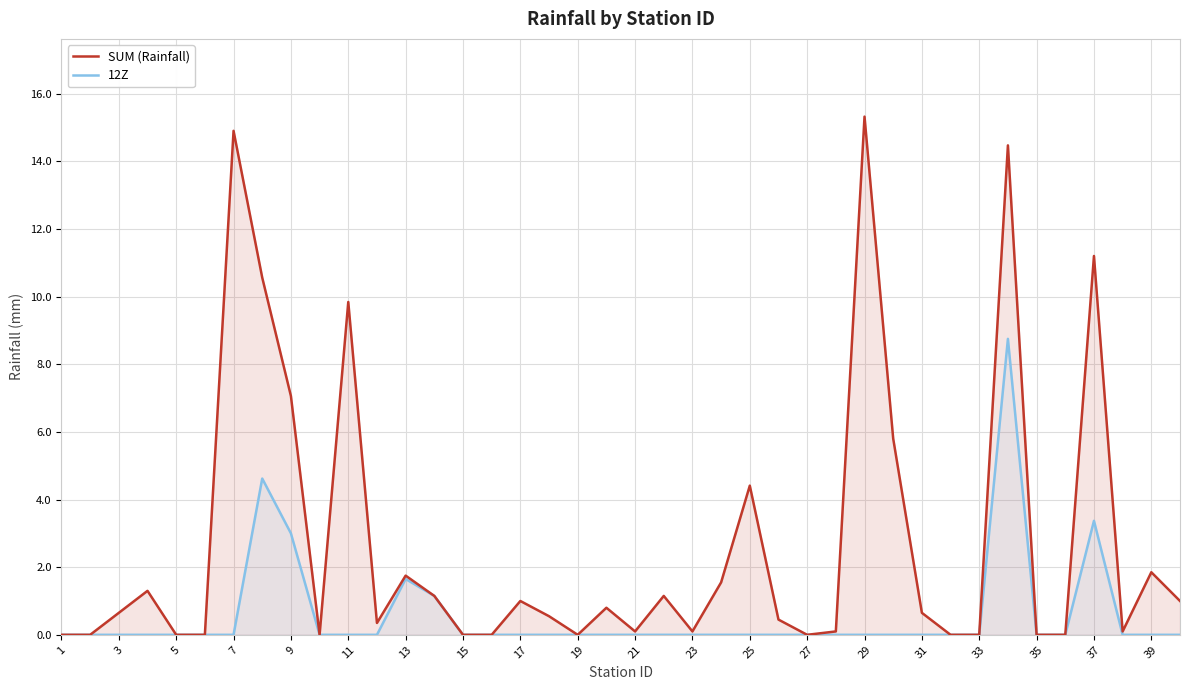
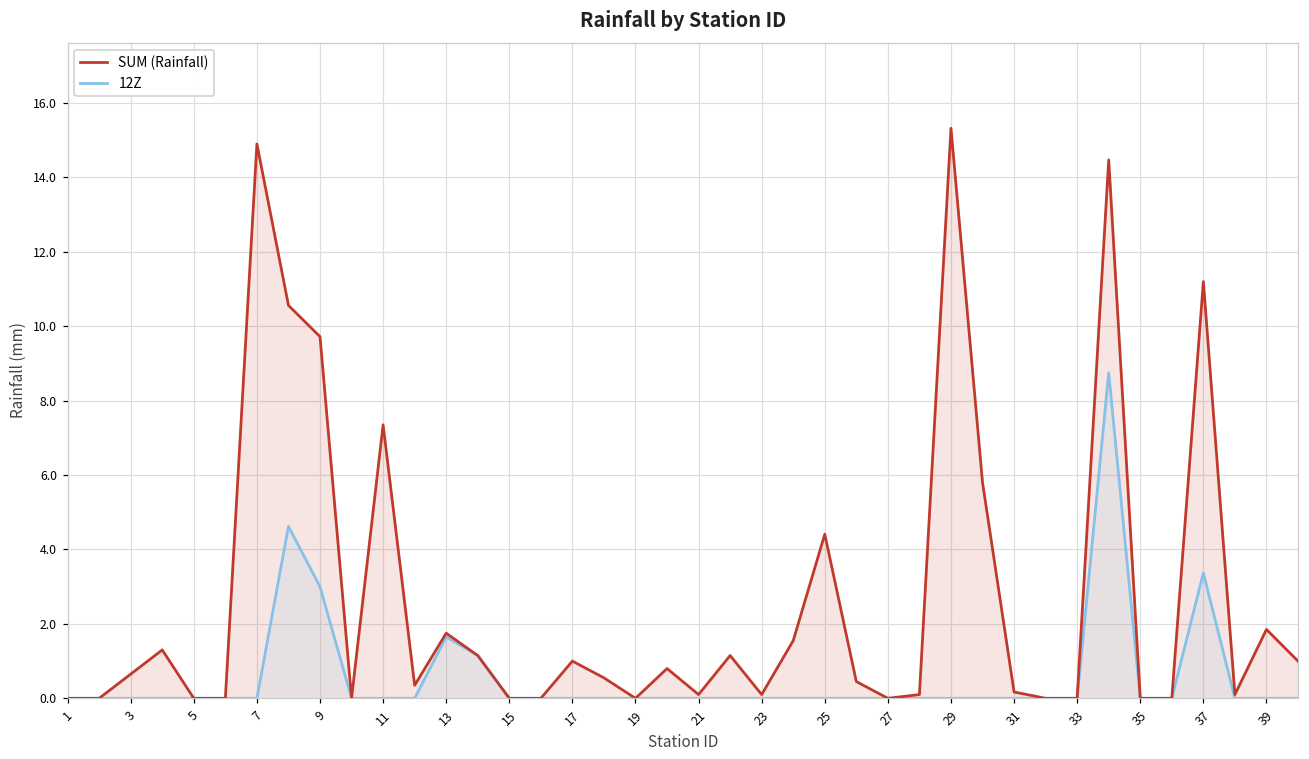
SUM (Rainfall), 9: 7.1 -> 9.7
SUM (Rainfall), 11: 9.8 -> 7.4
SUM (Rainfall), 31: 0.7 -> 0.2
